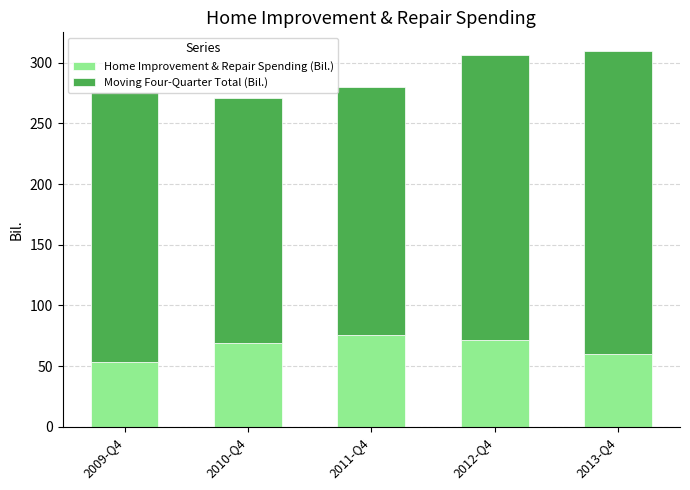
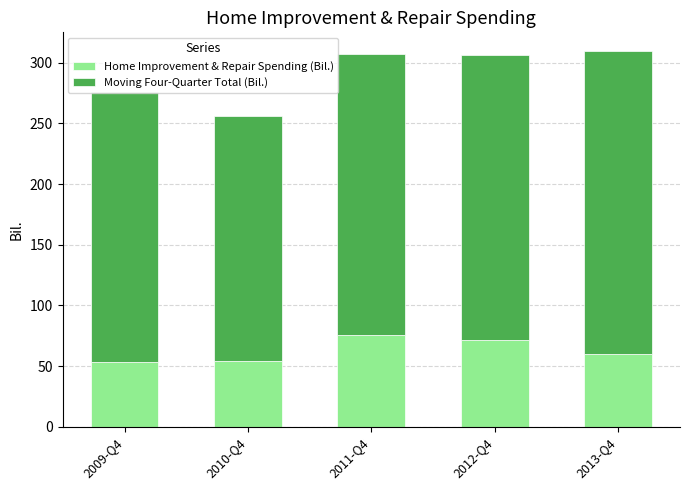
Home Improvement & Repair Spending (Bil.), 2010-Q4: 69 -> 54
Moving Four-Quarter Total (Bil.), 2011-Q4: 205 -> 232
